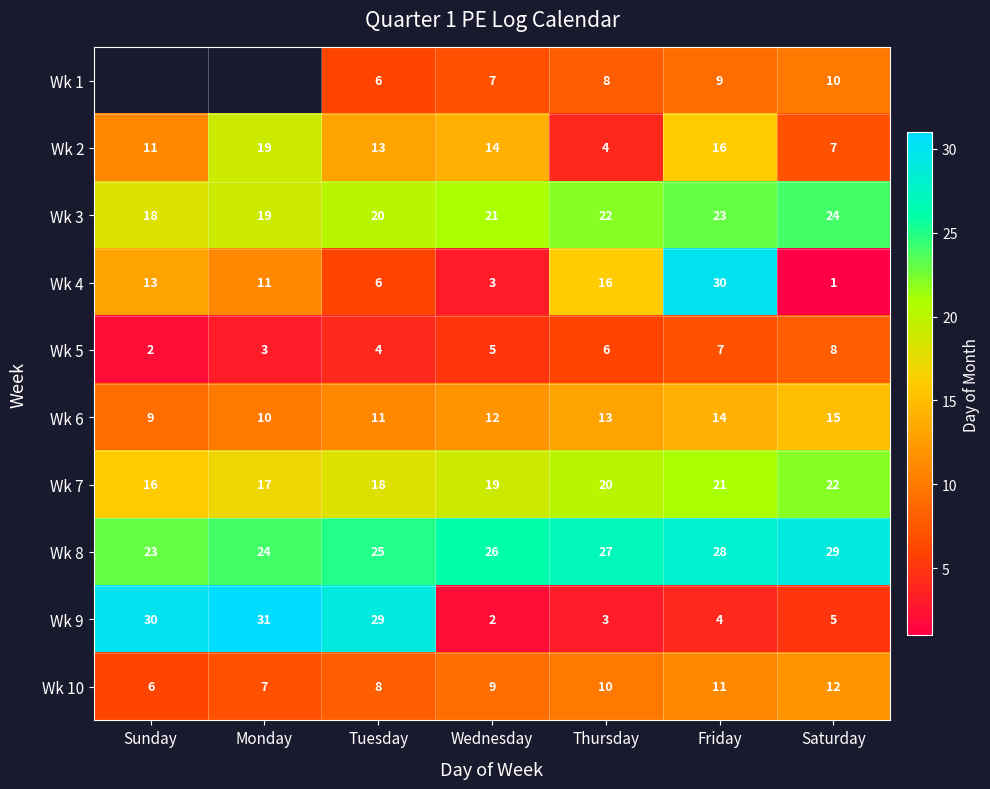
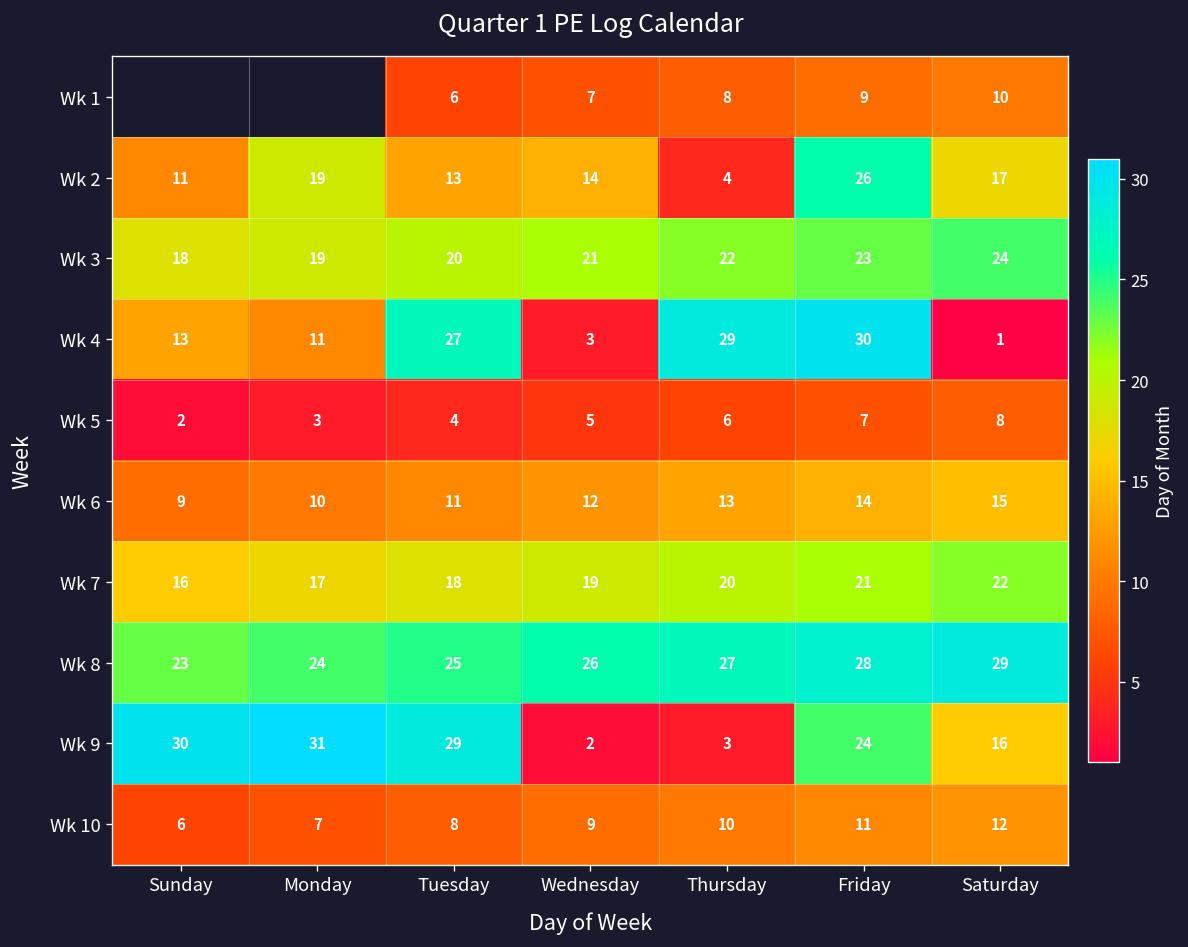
Wk 2, Friday: 16 -> 26
Wk 2, Saturday: 7 -> 17
Wk 4, Tuesday: 6 -> 27
Wk 4, Thursday: 16 -> 29
Wk 9, Friday: 4 -> 24
Wk 9, Saturday: 5 -> 16
